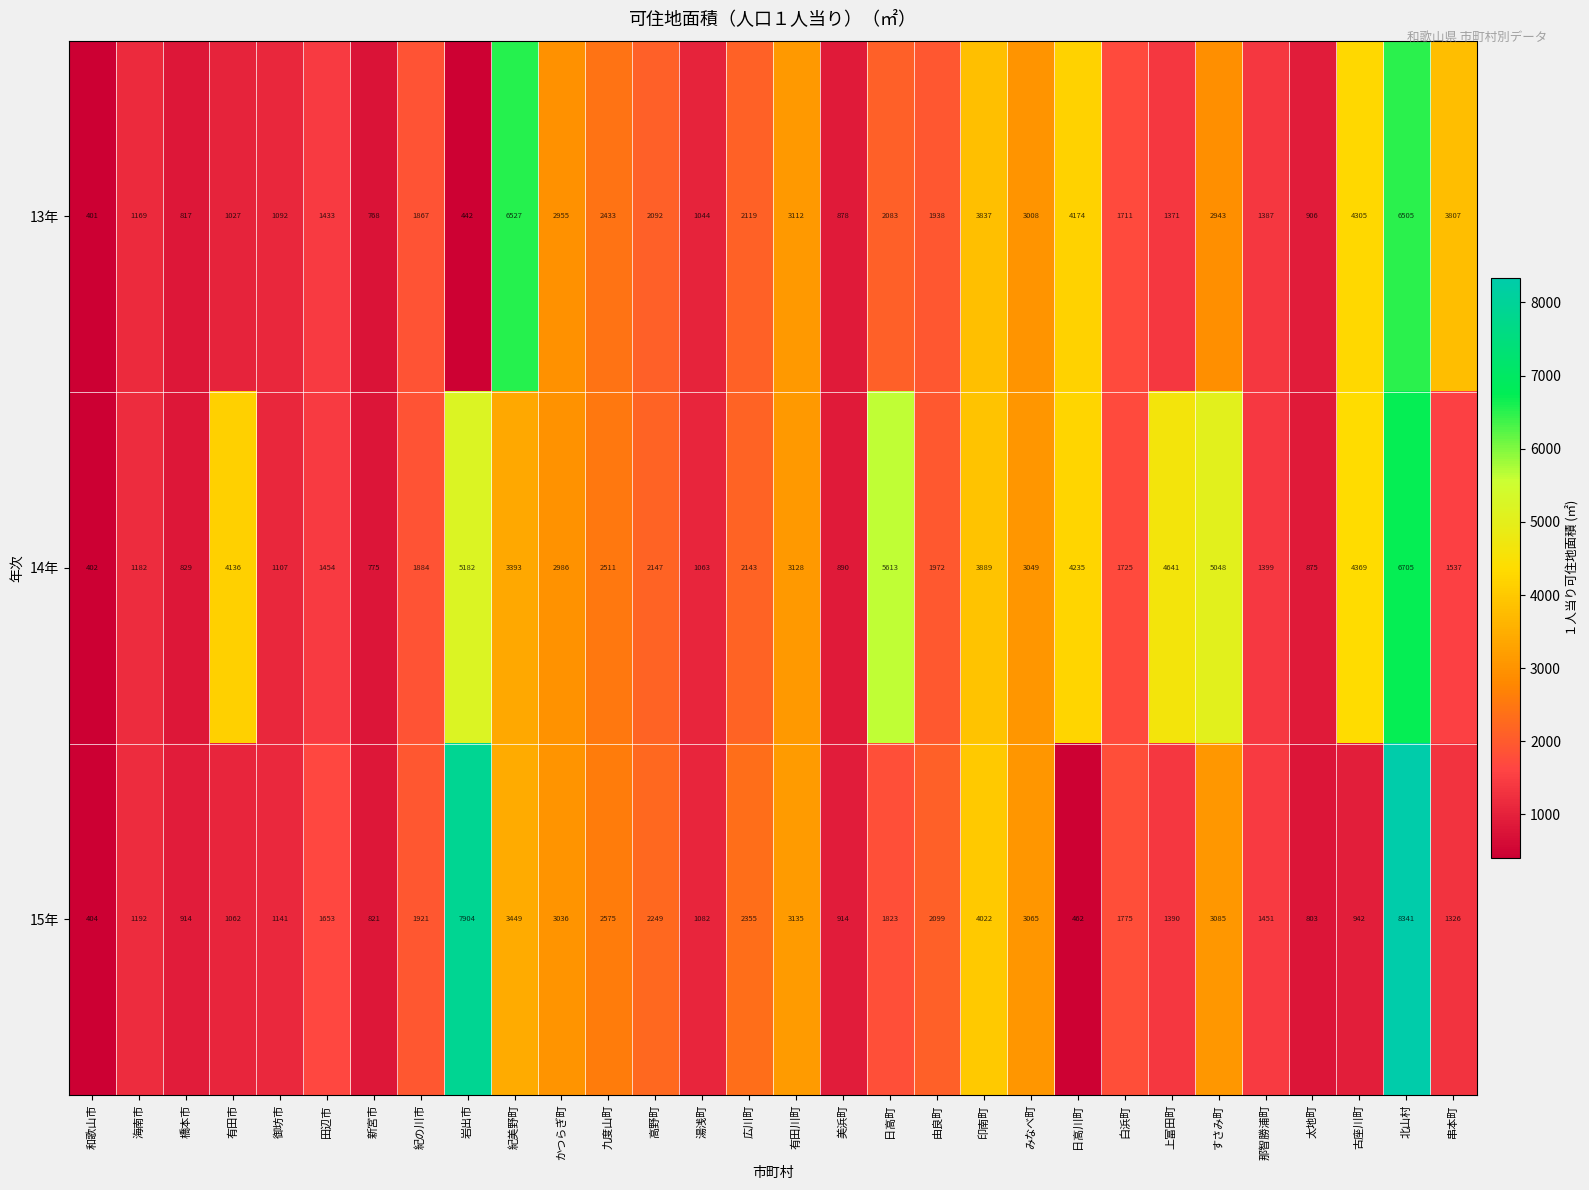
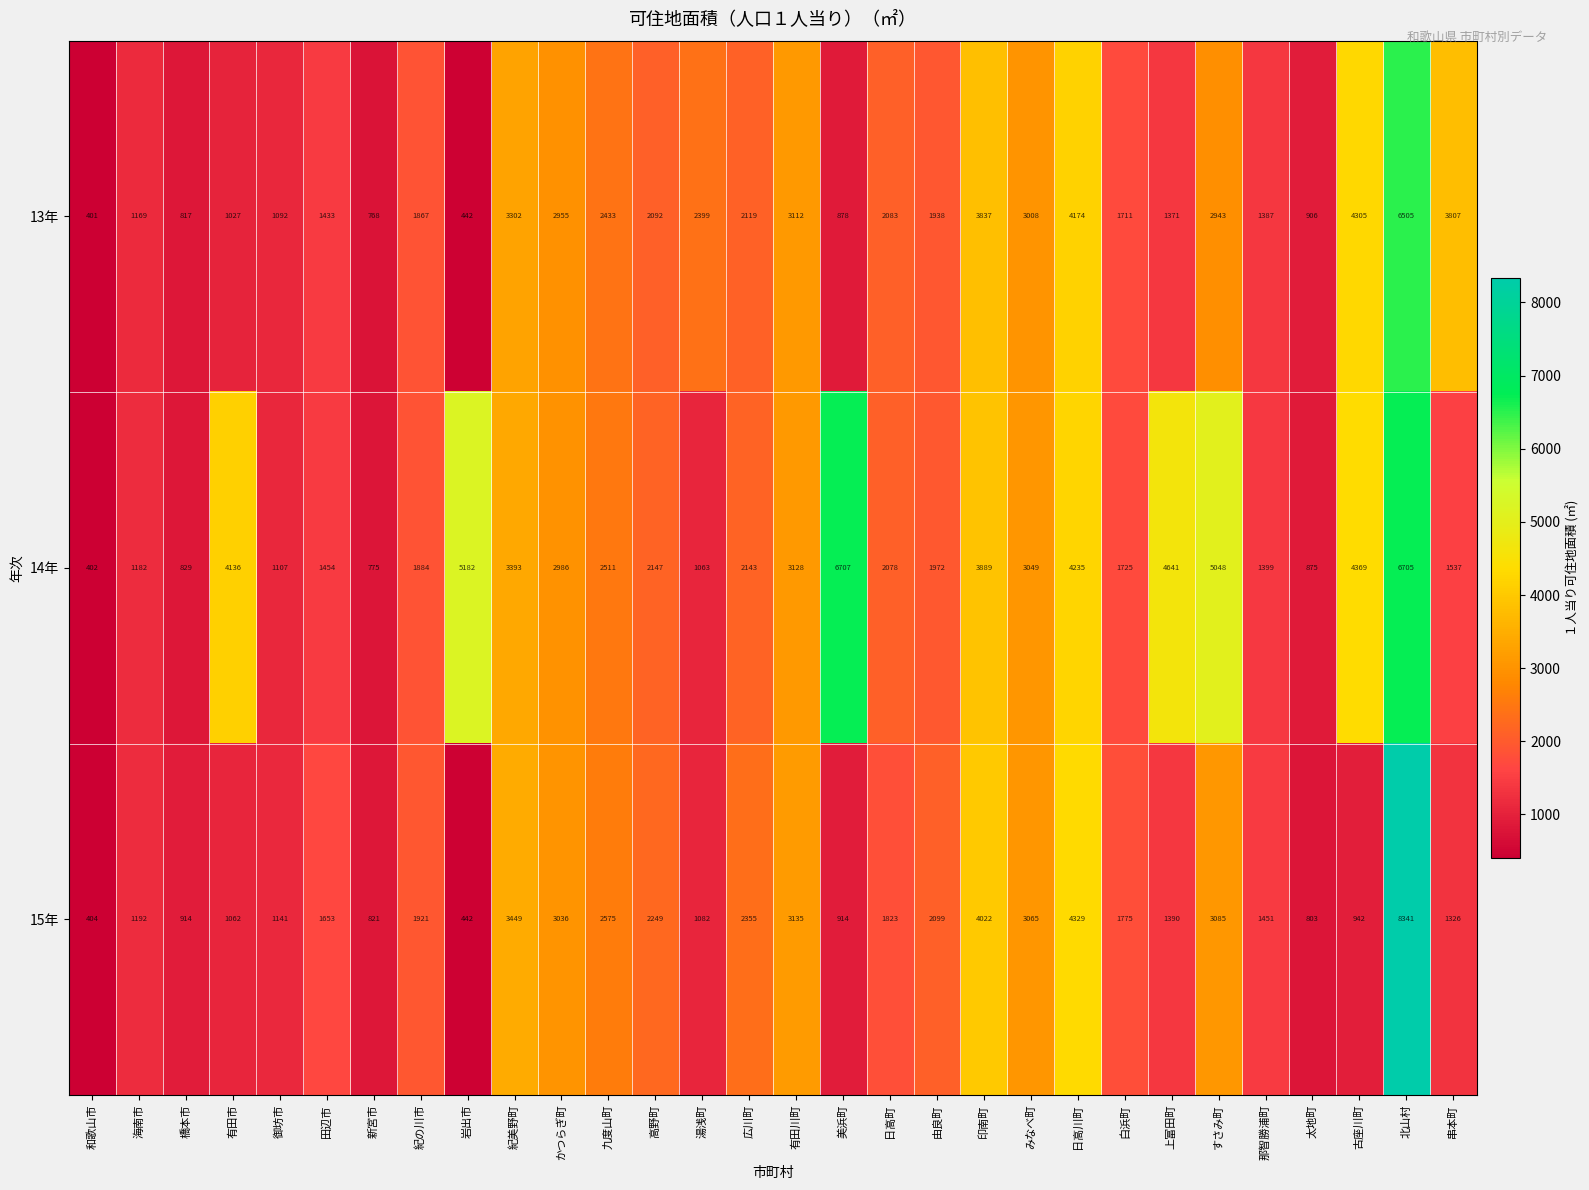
13年, 紀美野町: 6527 -> 3302
13年, 湯浅町: 1044 -> 2399
14年, 美浜町: 890 -> 6707
14年, 日高町: 5613 -> 2078
15年, 岩出市: 7904 -> 442
15年, 日高川町: 462 -> 4329
